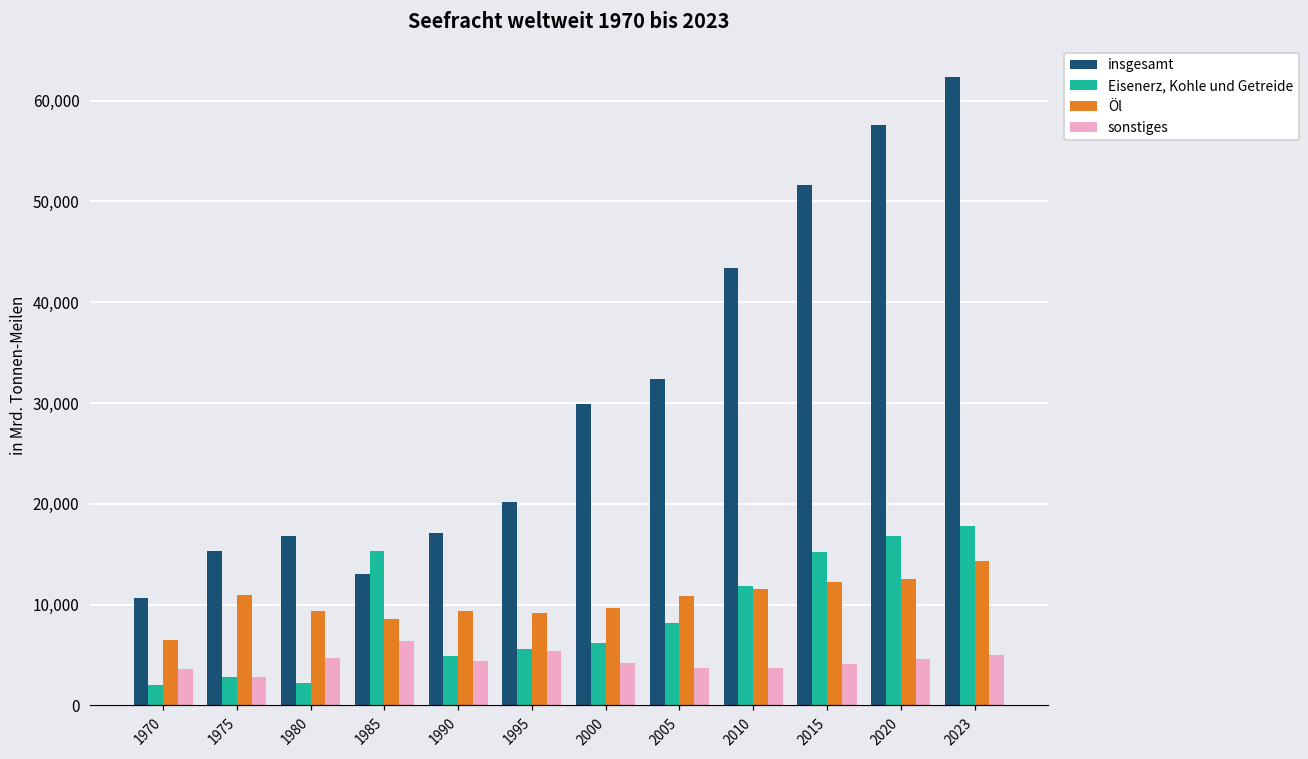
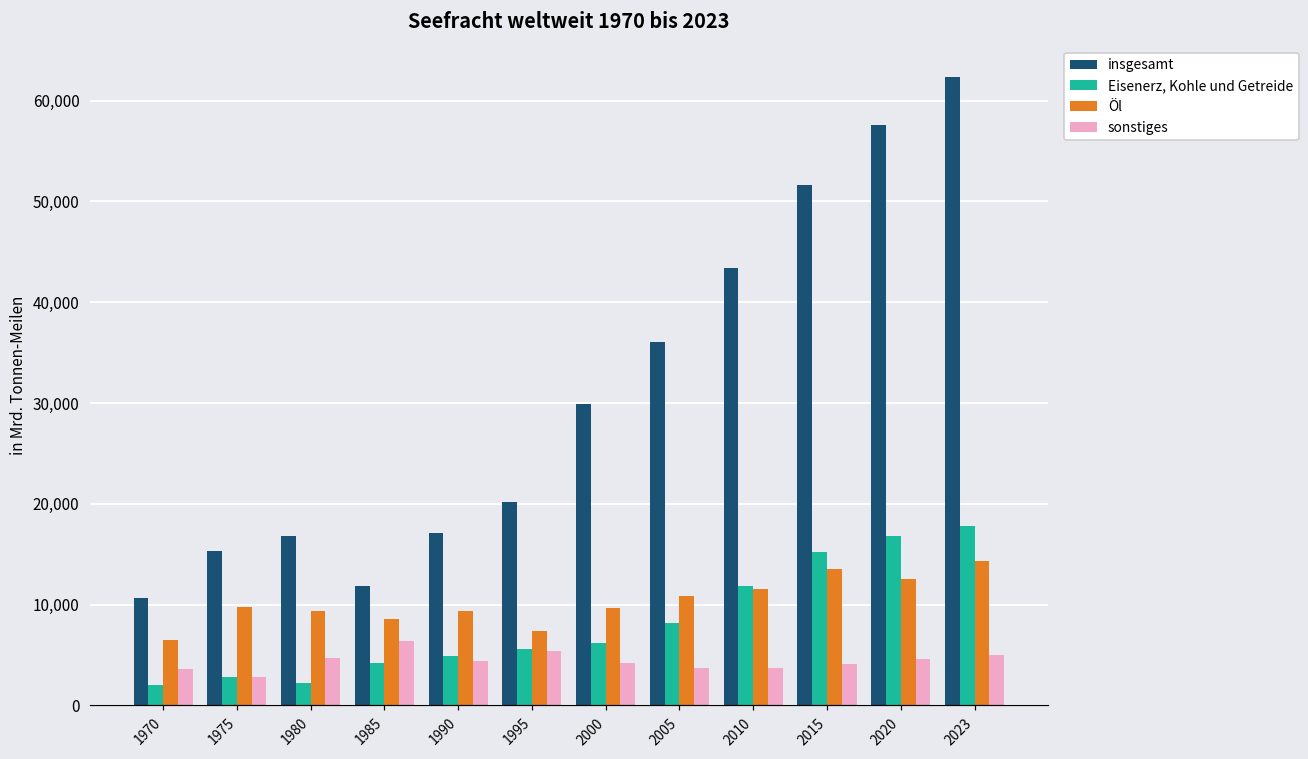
Öl, 1975: 11,000 -> 10,000
insgesamt, 1985: 13,000 -> 12,000
Eisenerz, Kohle und Getreide, 1985: 15,000 -> 4,000
Öl, 1995: 9,000 -> 7,000
insgesamt, 2005: 32,000 -> 36,000
Öl, 2015: 12,000 -> 13,000
